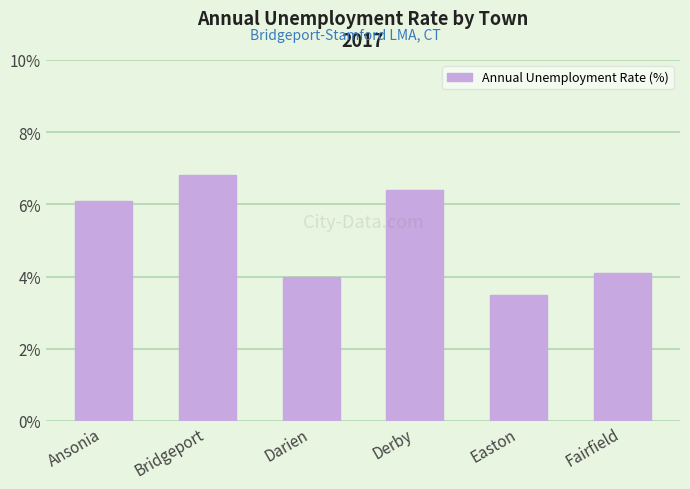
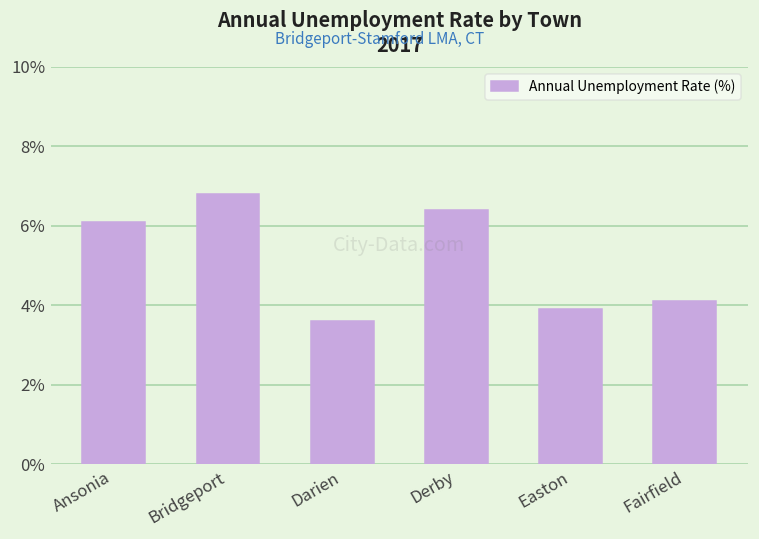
Darien: 4.0% -> 3.6%
Easton: 3.5% -> 3.9%
